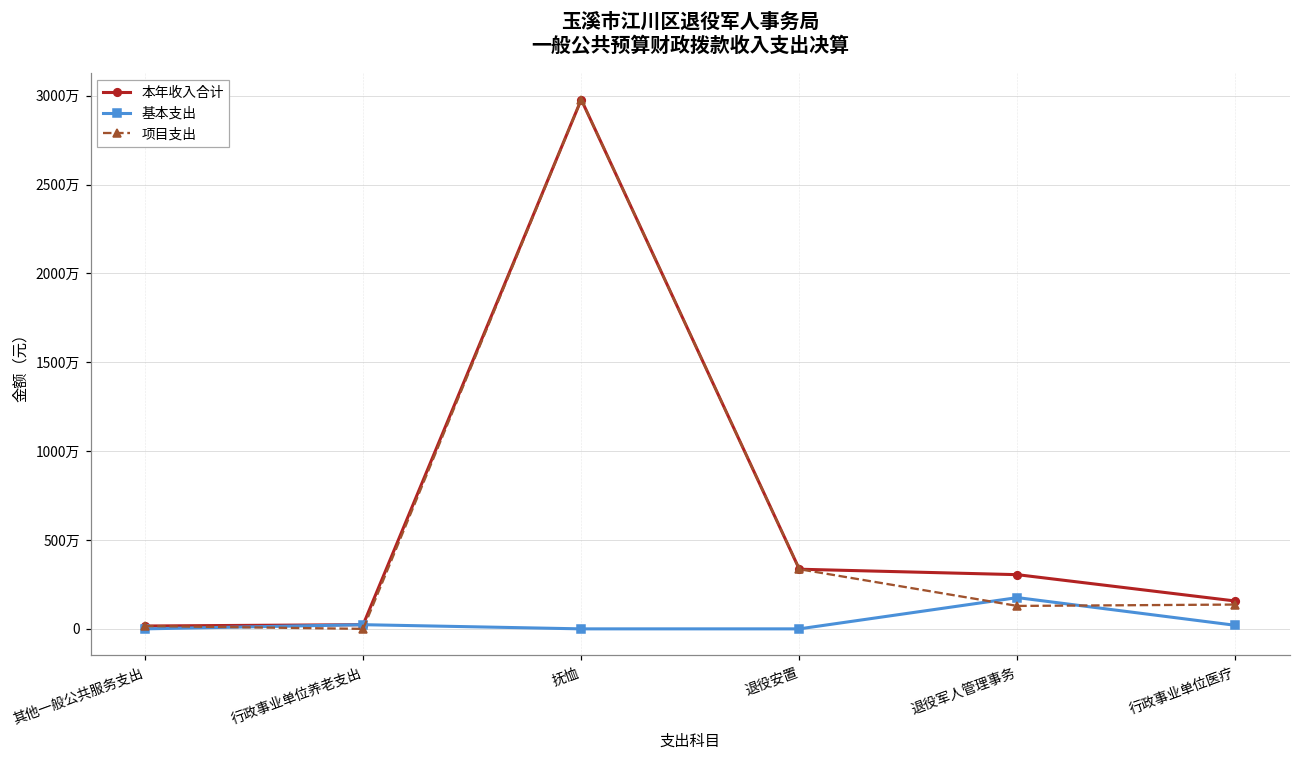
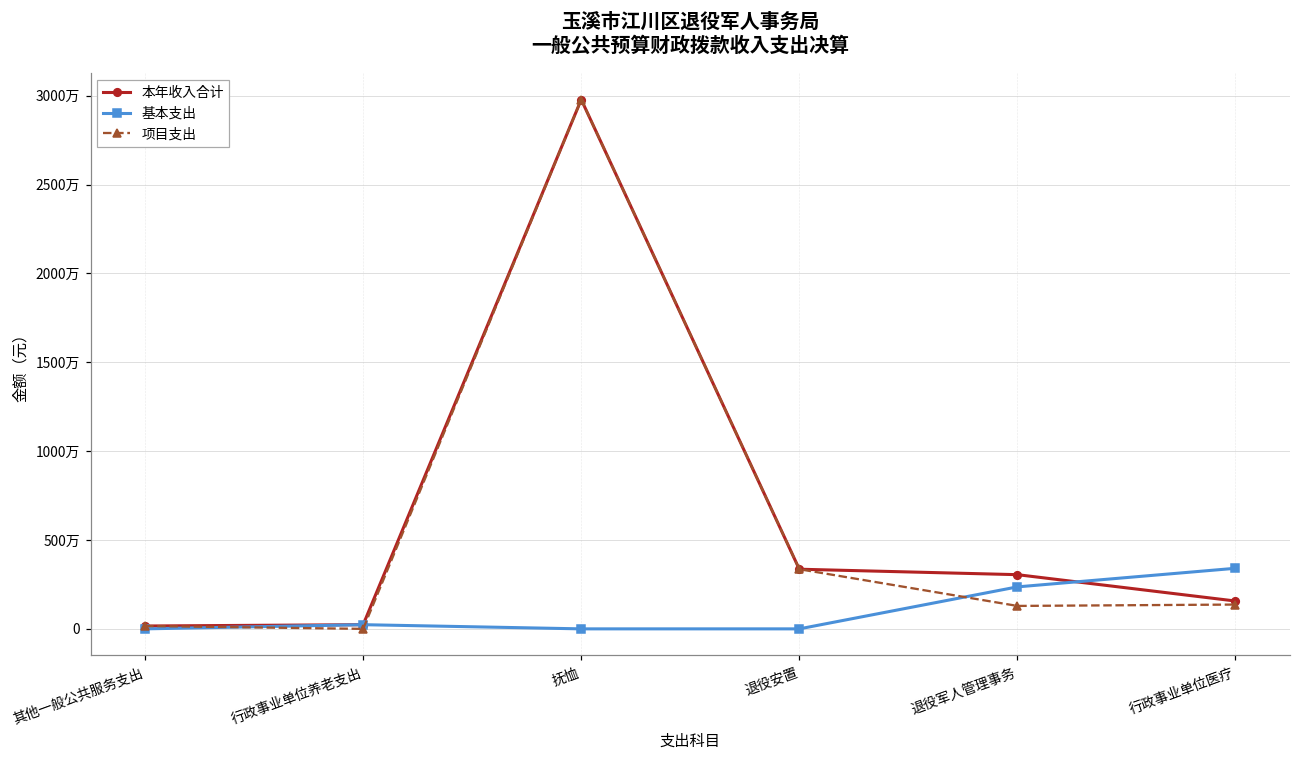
基本支出, 退役军人管理事务: 180万 -> 240万
基本支出, 行政事业单位医疗: 20万 -> 340万
